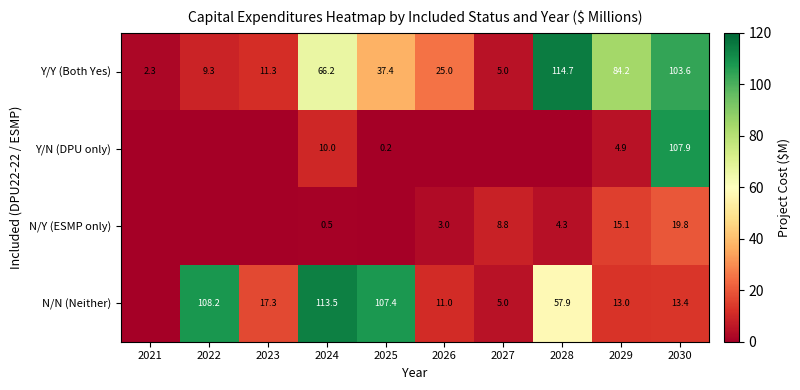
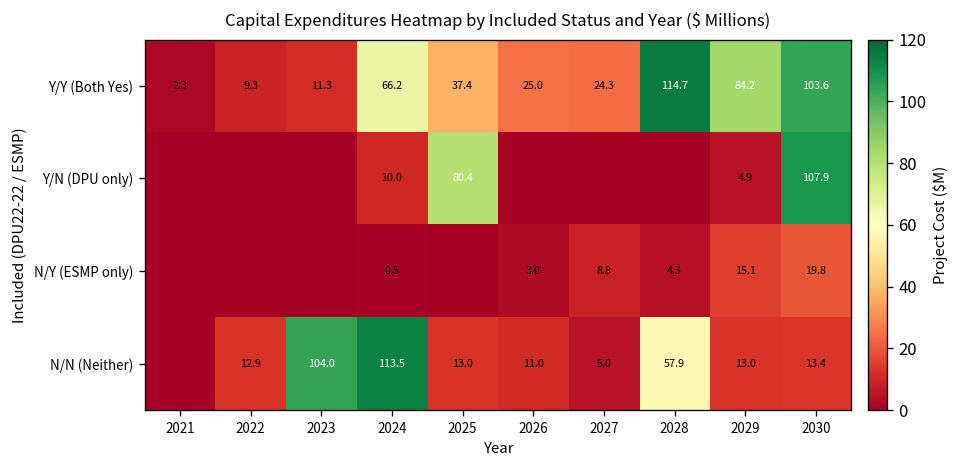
Y/Y (Both Yes), 2027: 5.0 -> 24.3
Y/N (DPU only), 2025: 0.2 -> 80.4
N/N (Neither), 2022: 108.2 -> 12.9
N/N (Neither), 2023: 17.3 -> 104.0
N/N (Neither), 2025: 107.4 -> 13.0
